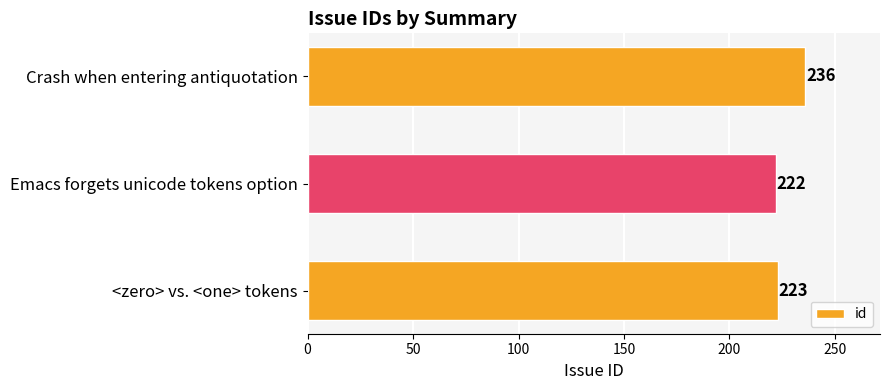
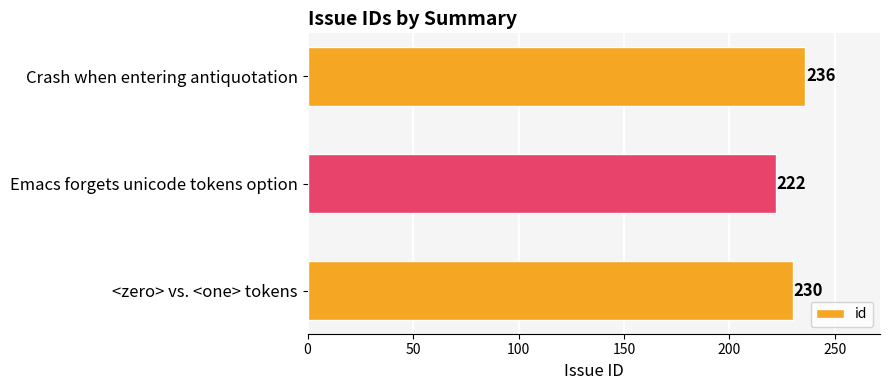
<zero> vs. <one> tokens: 223 -> 230
